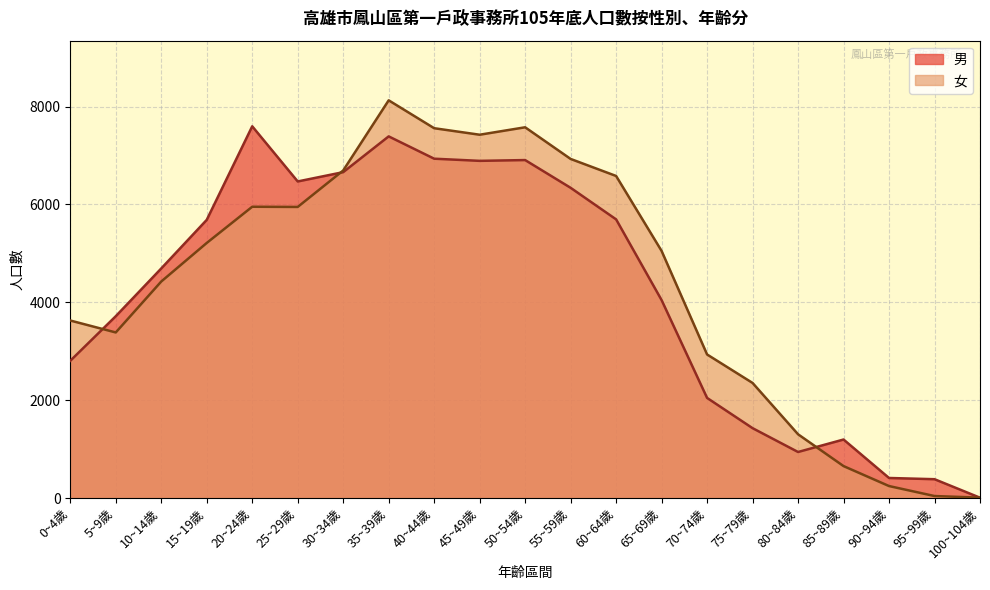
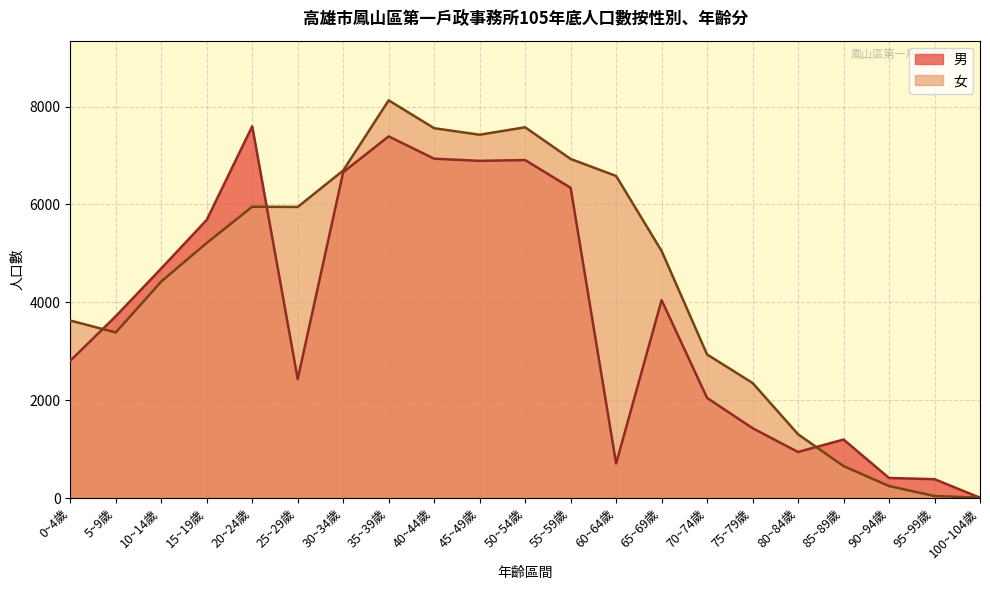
男, 25~29歲: 6500 -> 2400
男, 60~64歲: 5700 -> 700
